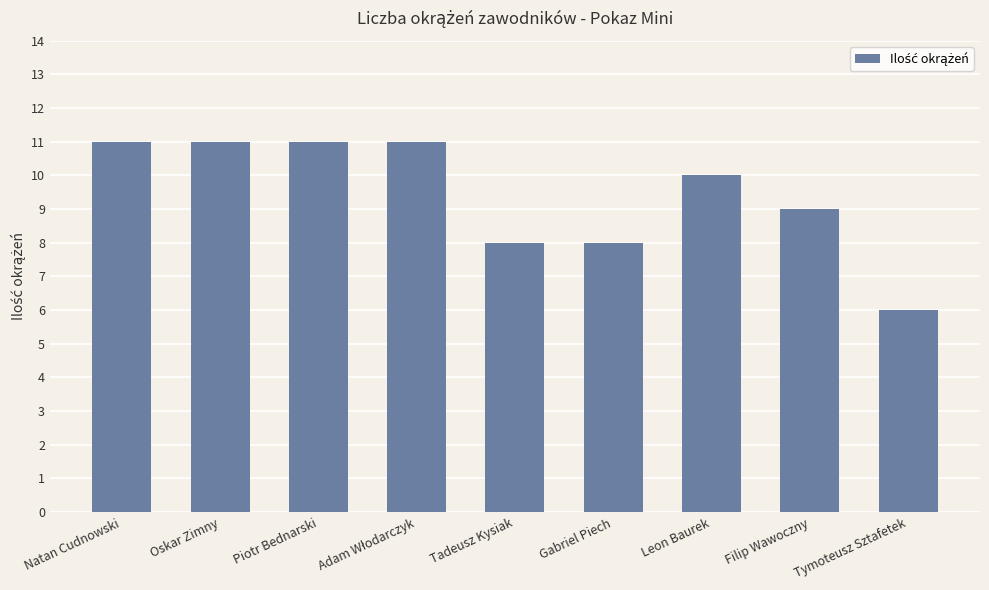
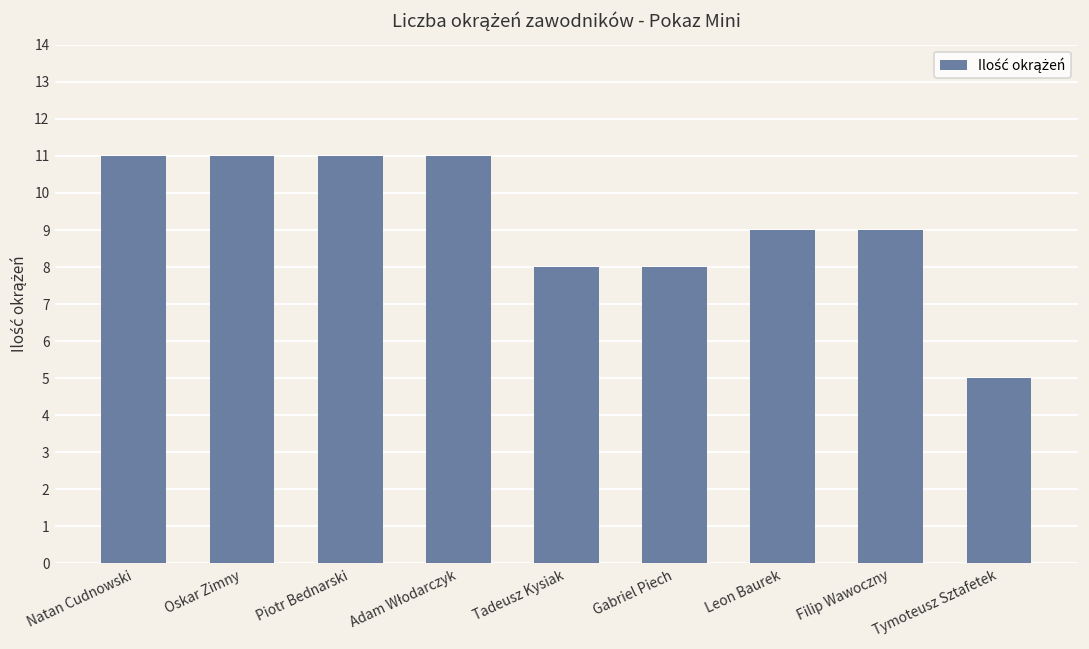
Leon Baurek: 10 -> 9
Tymoteusz Sztafetek: 6 -> 5
